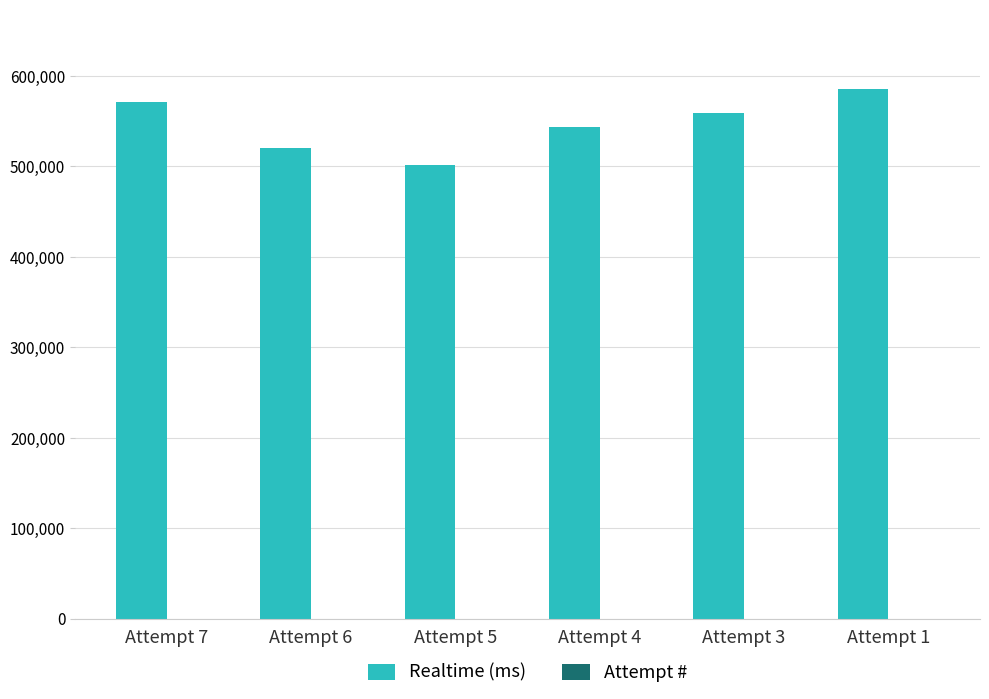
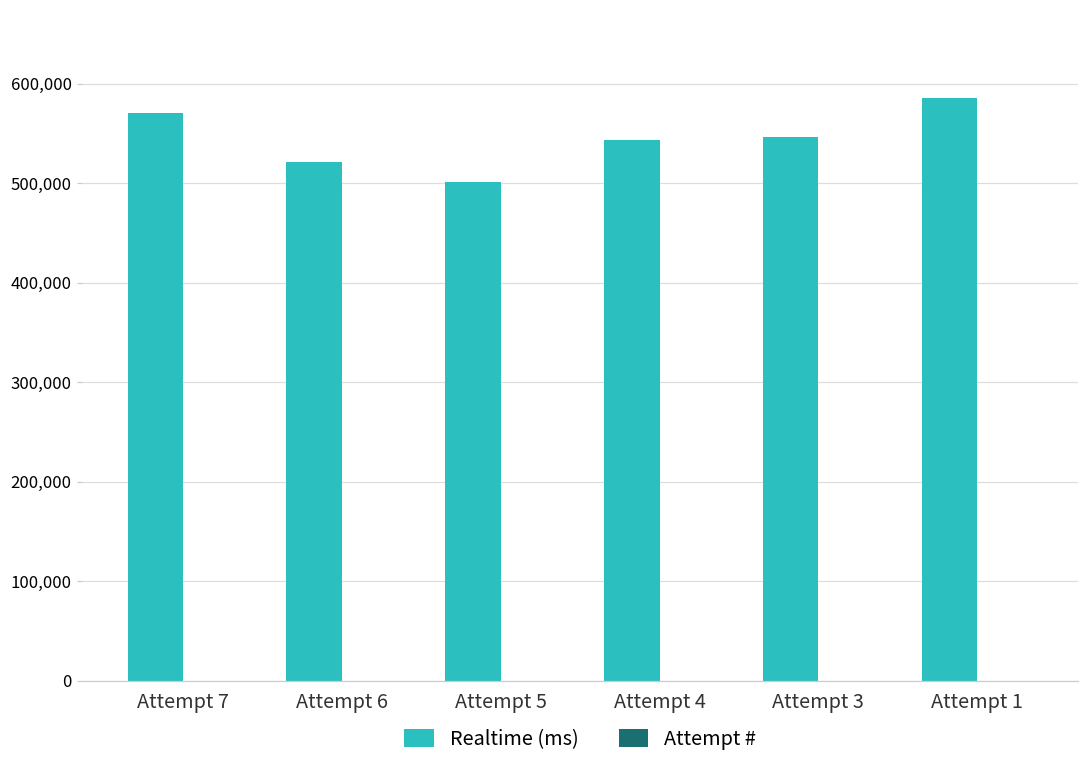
Realtime (ms), Attempt 3: 560,000 -> 550,000
